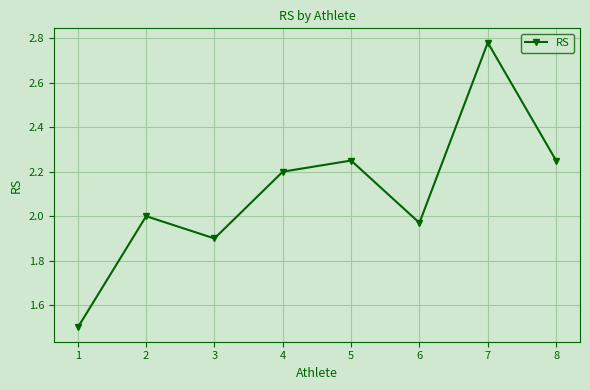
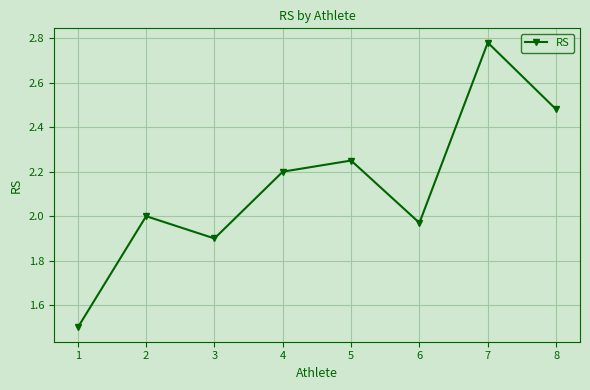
8: 2.25 -> 2.48
